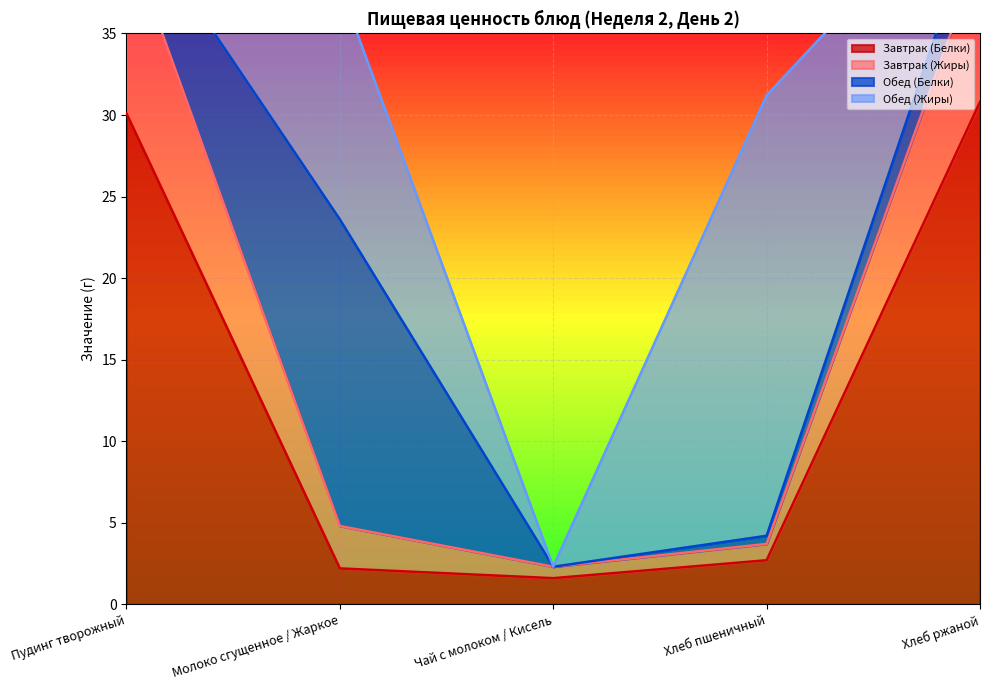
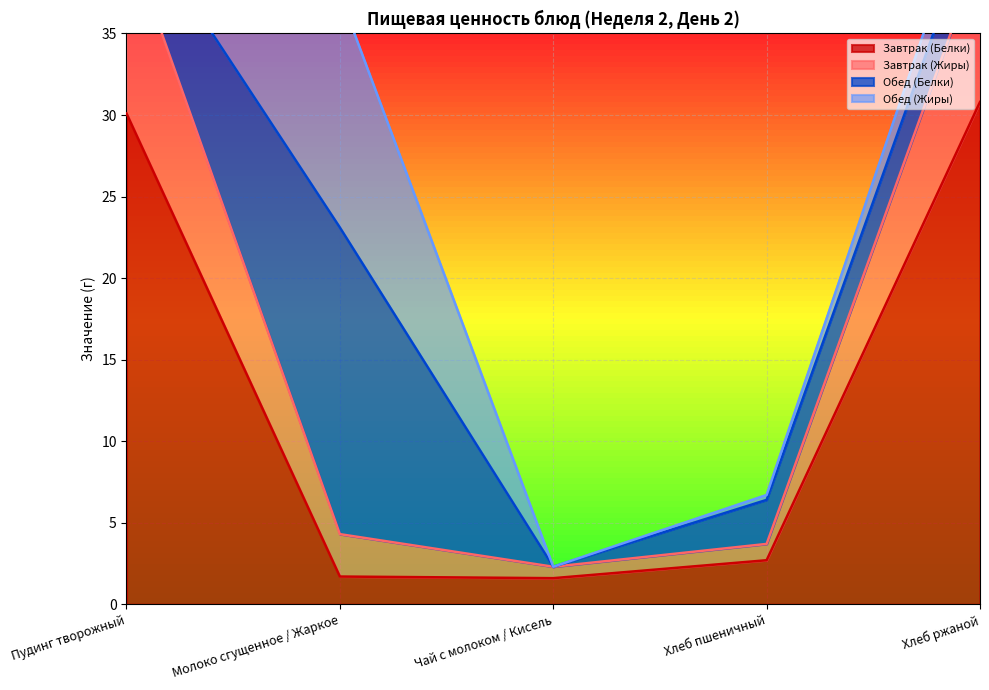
Завтрак (Белки), Молоко сгущенное / Жаркое: 2.2 -> 1.7
Обед (Белки), Хлеб пшеничный: 0.5 -> 2.7
Обед (Жиры), Хлеб пшеничный: 27.0 -> 0.3
